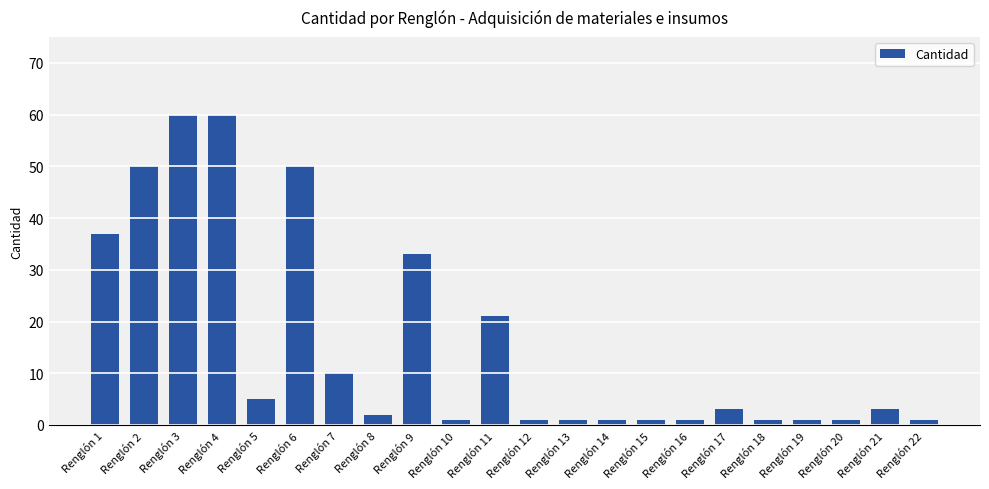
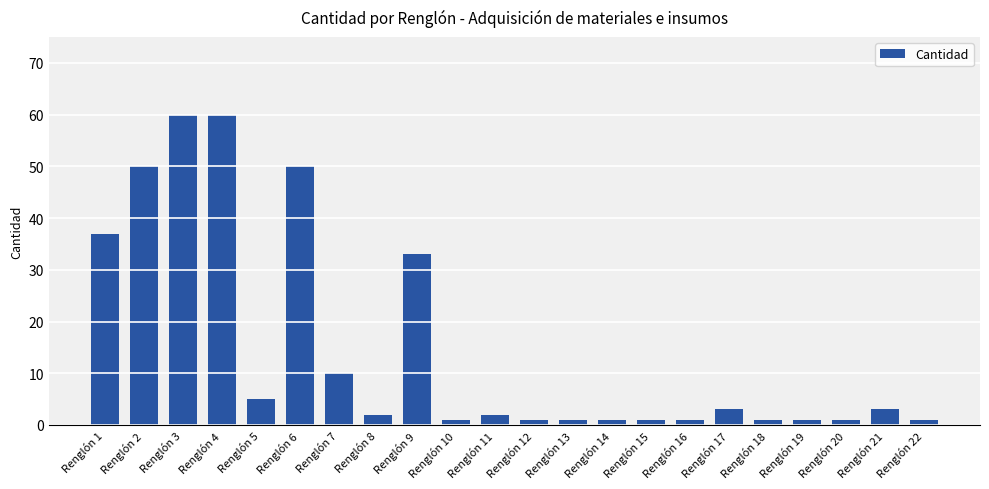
Renglón 11: 21 -> 2
